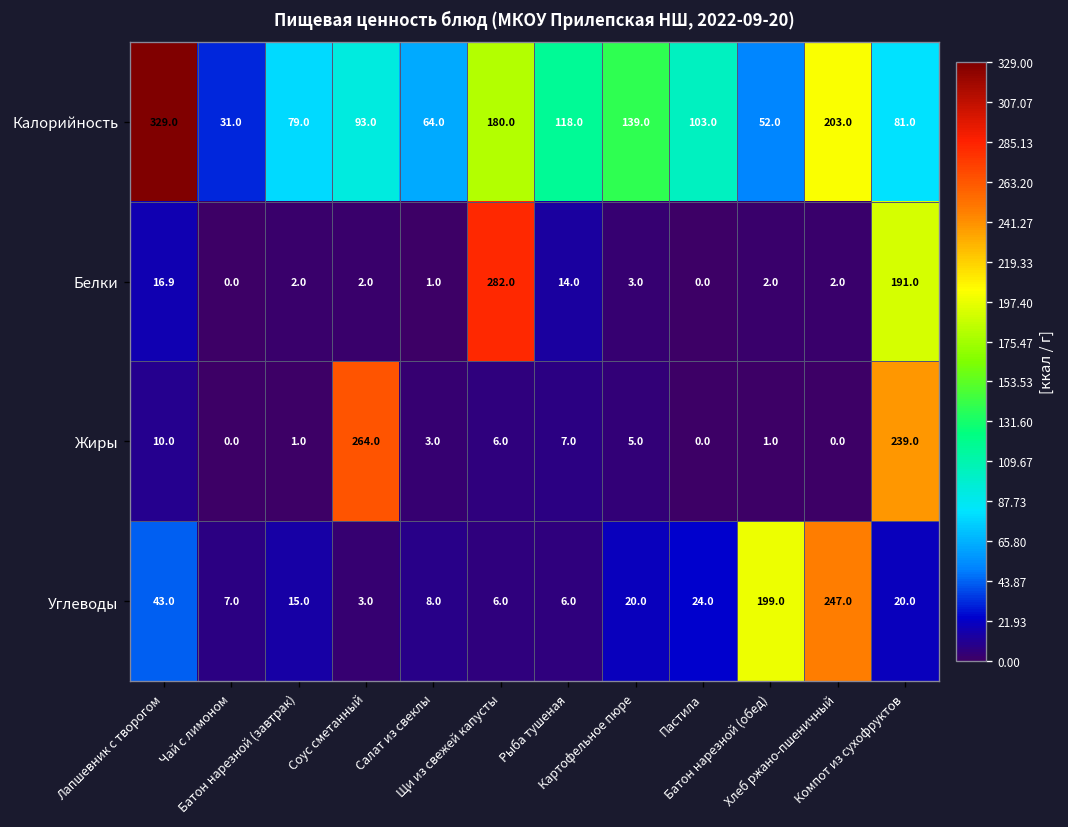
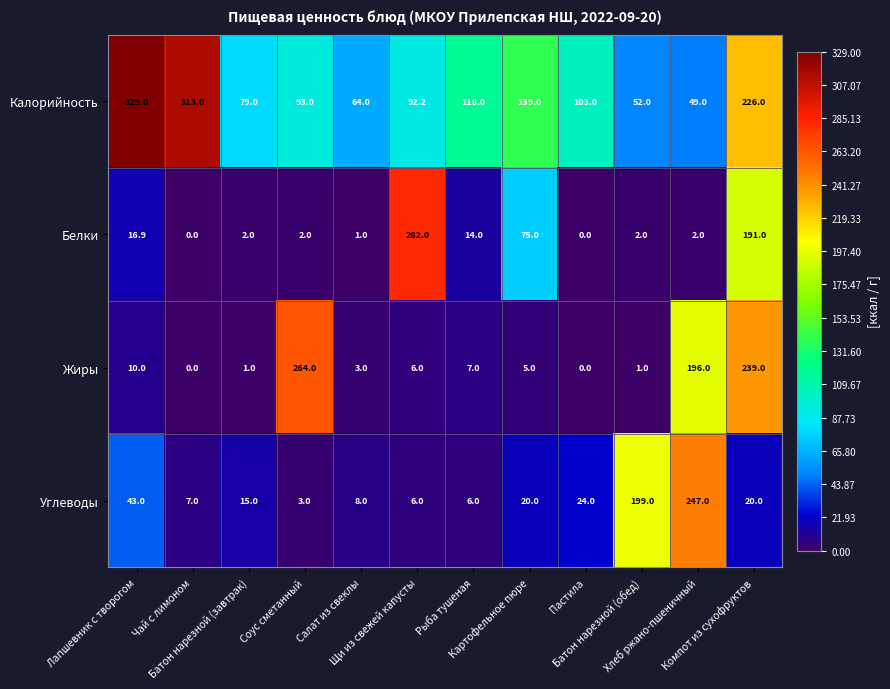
Калорийность, Чай с лимоном: 31.0 -> 313.0
Калорийность, Щи из свежей капусты: 180.0 -> 92.2
Калорийность, Хлеб ржано-пшеничный: 203.0 -> 49.0
Калорийность, Компот из сухофруктов: 81.0 -> 226.0
Белки, Картофельное пюре: 3.0 -> 75.0
Жиры, Хлеб ржано-пшеничный: 0.0 -> 196.0
